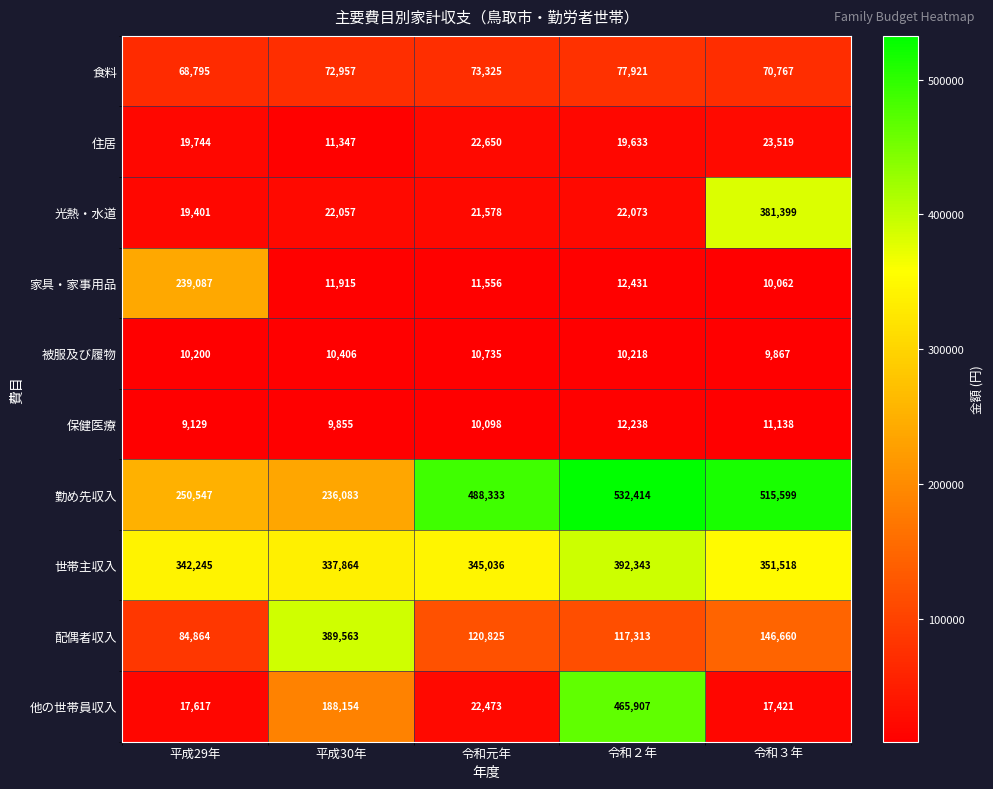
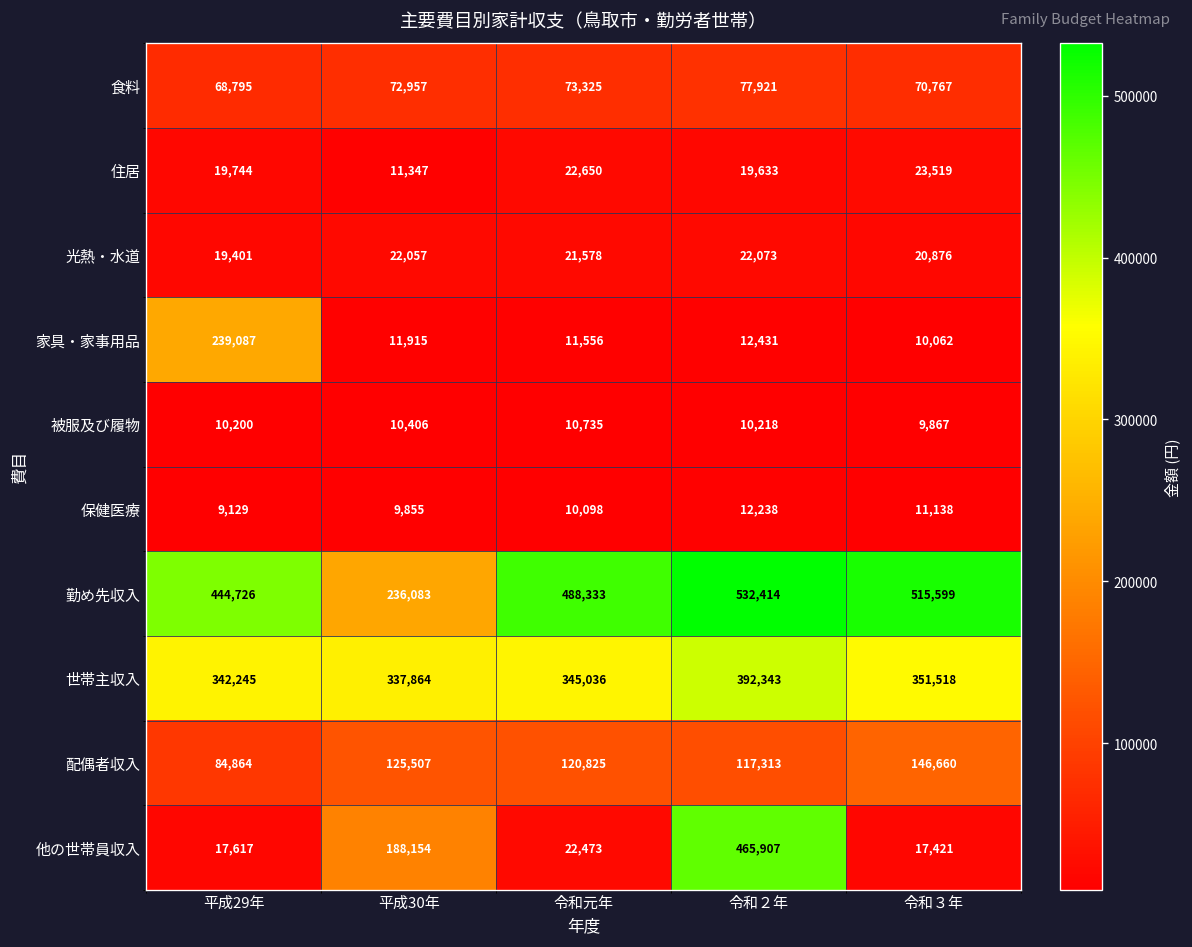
光熱・水道, 令和３年: 381,399 -> 20,876
勤め先収入, 平成29年: 250,547 -> 444,726
配偶者収入, 平成30年: 389,563 -> 125,507
